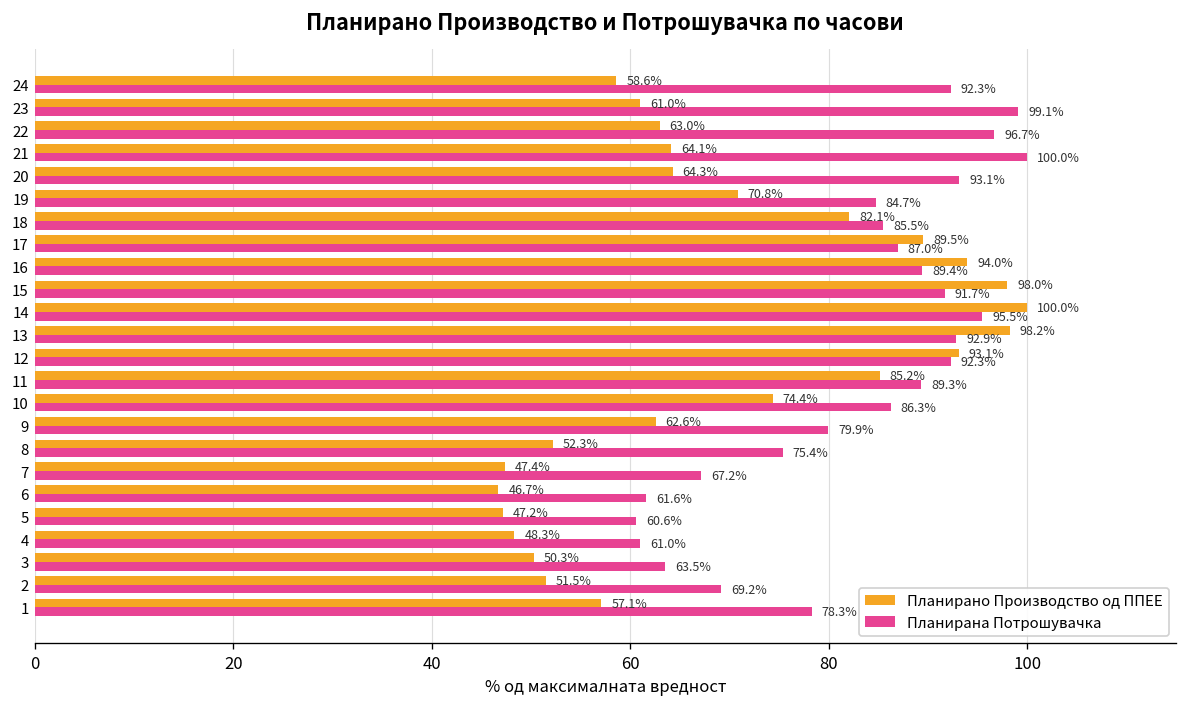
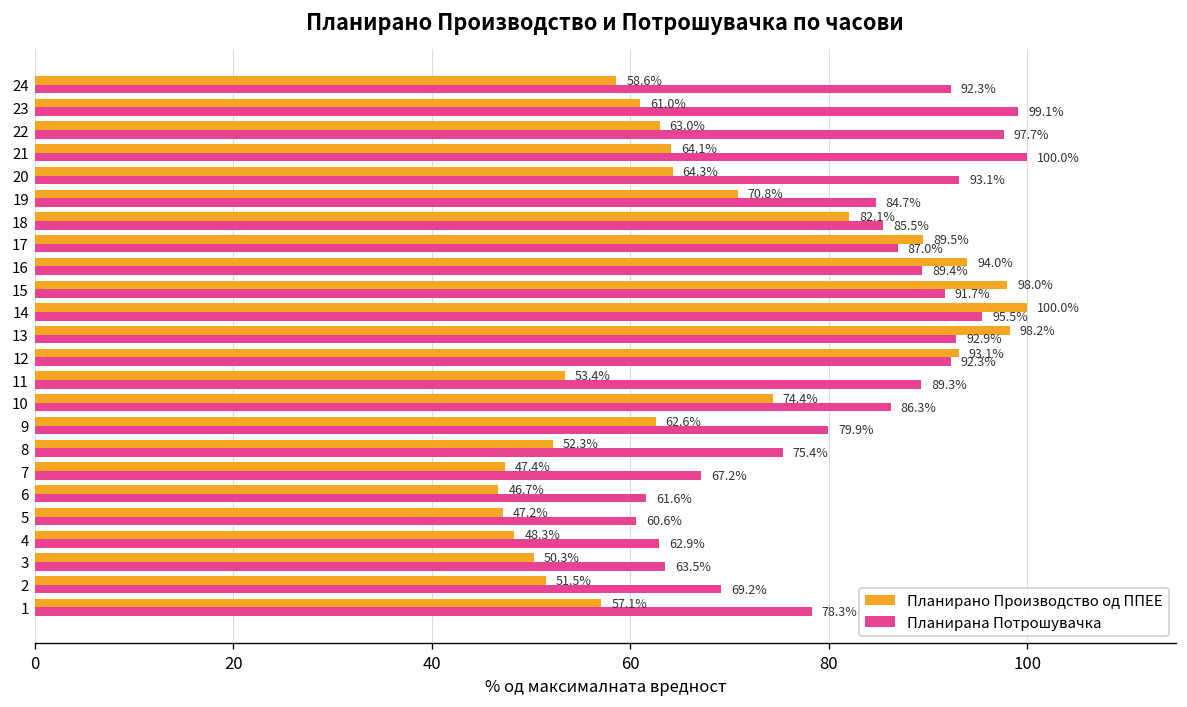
Планирана Потрошувачка, 22: 96.7% -> 97.7%
Планирано Производство од ППЕЕ, 11: 85.2% -> 53.4%
Планирана Потрошувачка, 4: 61.0% -> 62.9%
